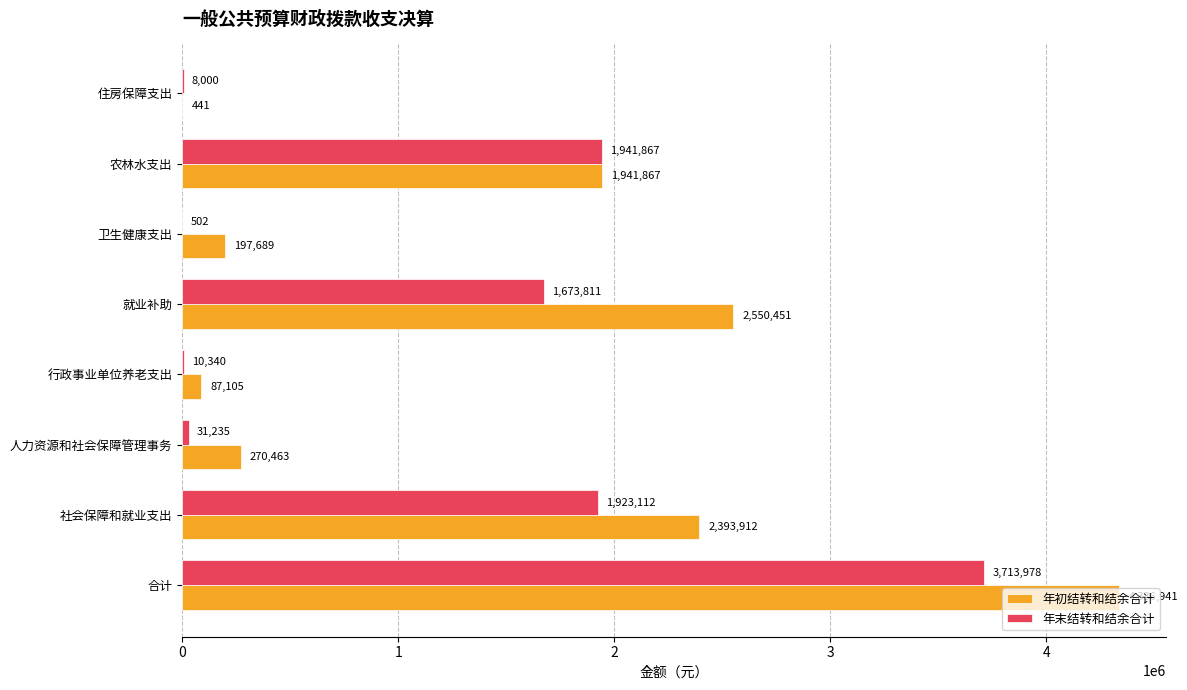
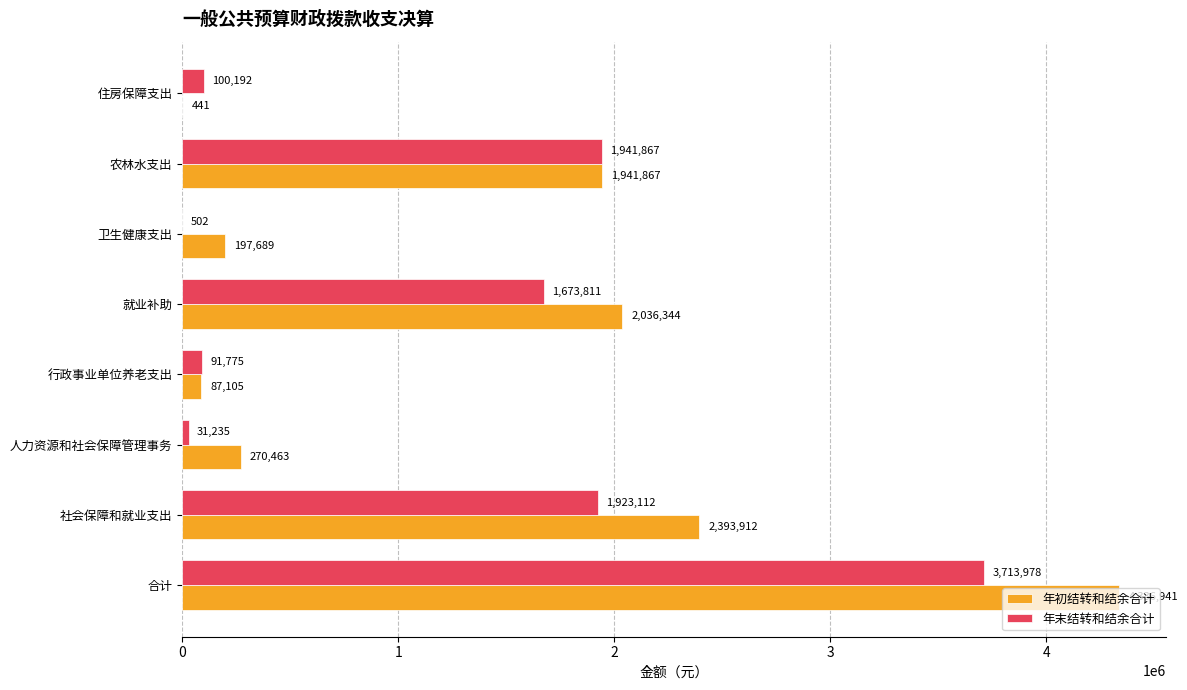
年末结转和结余合计, 住房保障支出: 8,000 -> 100,192
年初结转和结余合计, 就业补助: 2,550,451 -> 2,036,344
年末结转和结余合计, 行政事业单位养老支出: 10,340 -> 91,775
